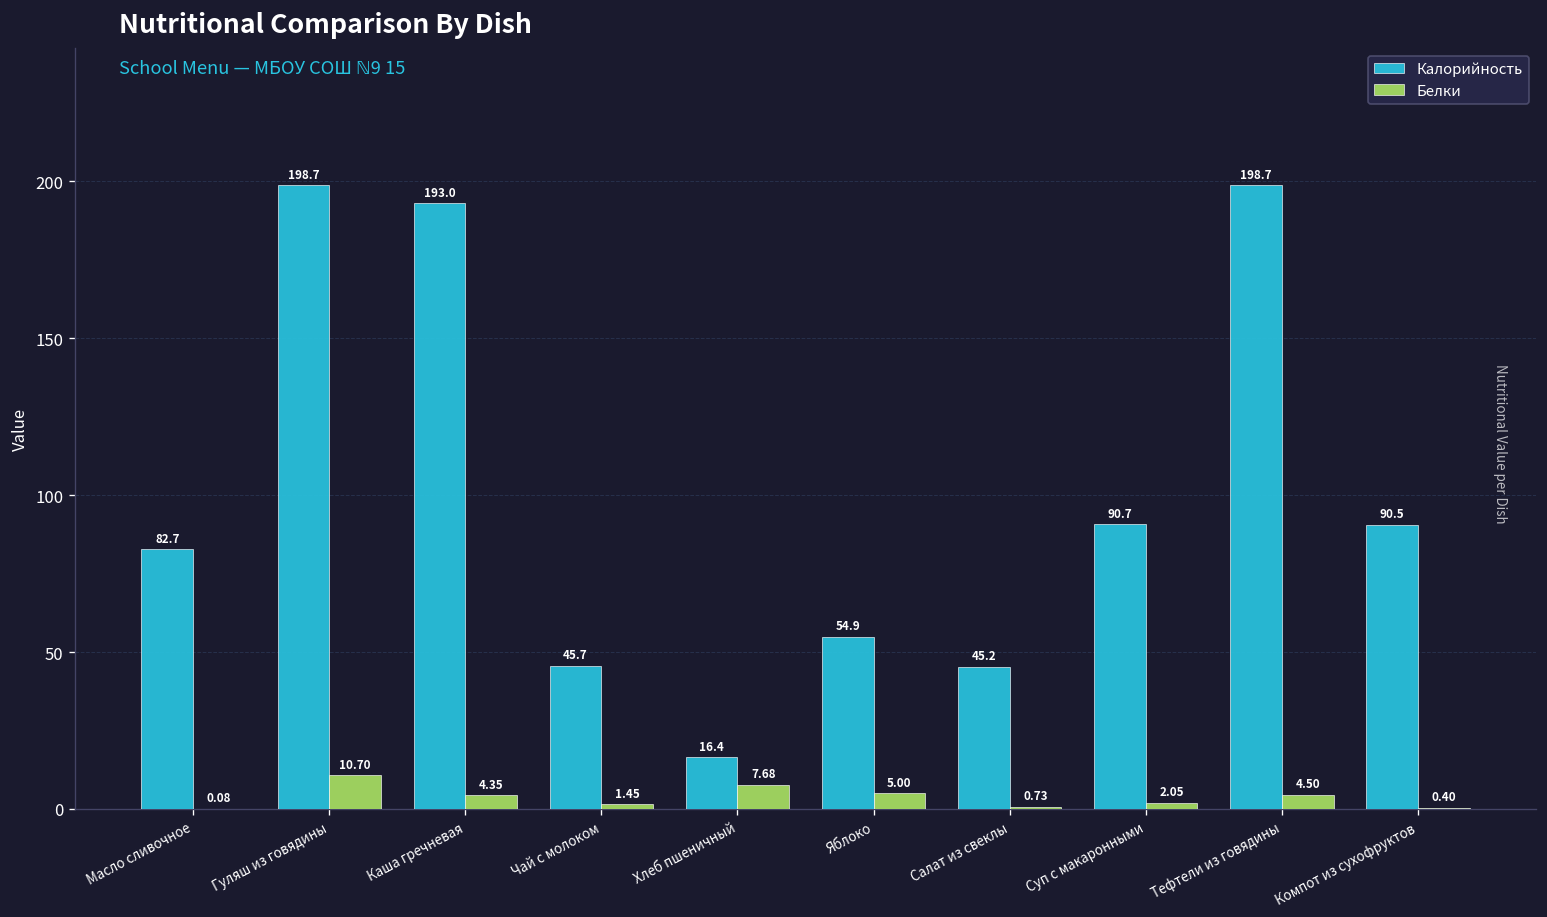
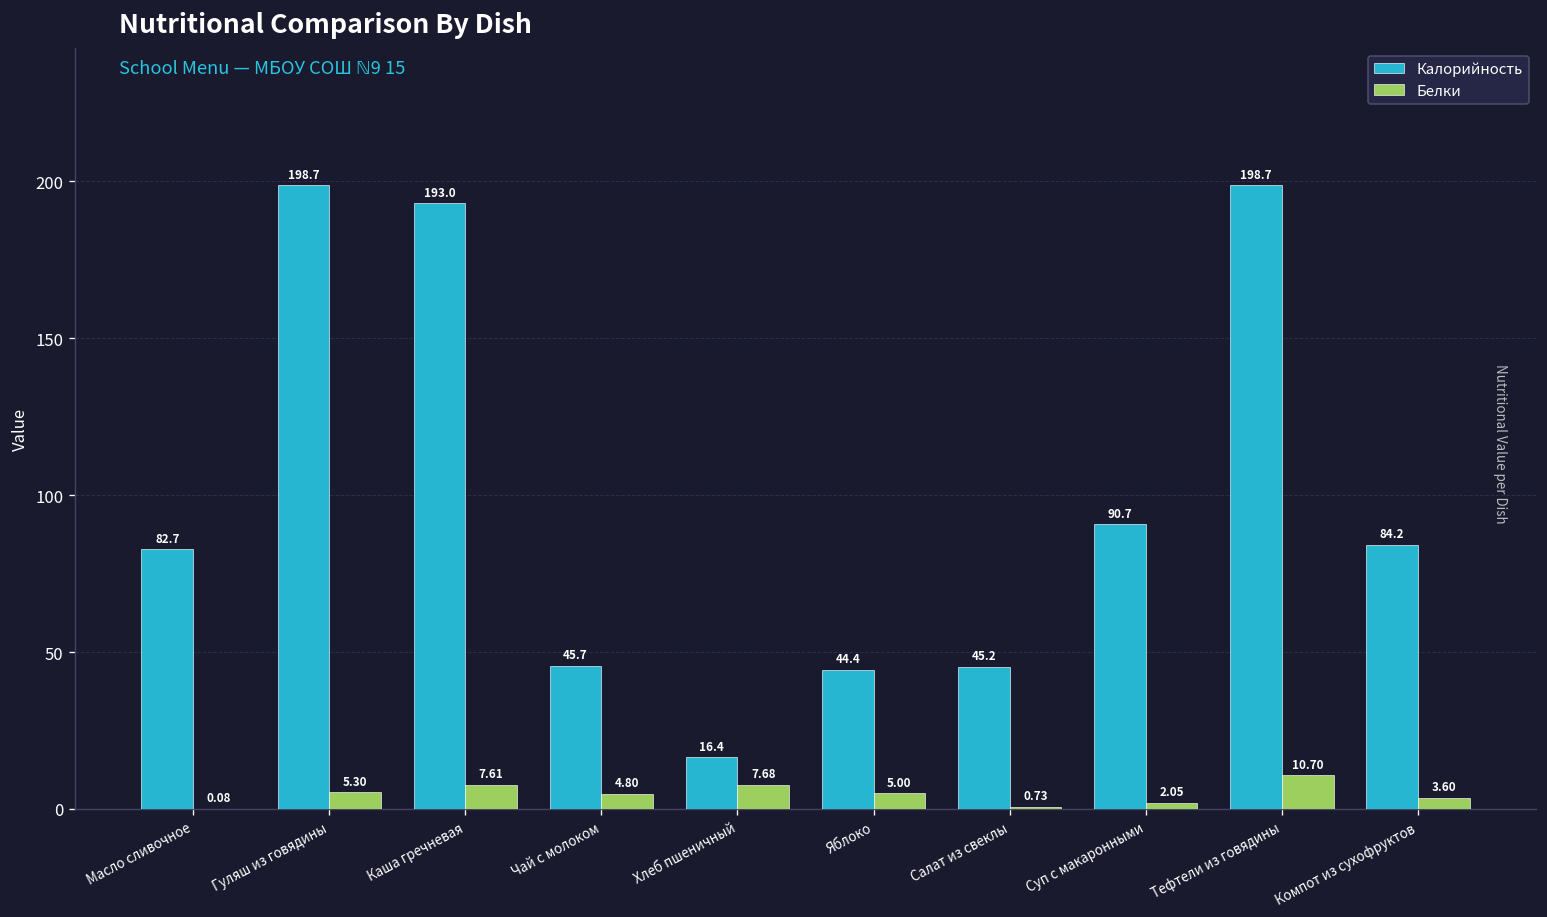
Белки, Гуляш из говядины: 10.70 -> 5.30
Белки, Каша гречневая: 4.35 -> 7.61
Белки, Чай с молоком: 1.45 -> 4.80
Калорийность, Яблоко: 54.9 -> 44.4
Белки, Тефтели из говядины: 4.50 -> 10.70
Калорийность, Компот из сухофруктов: 90.5 -> 84.2
Белки, Компот из сухофруктов: 0.40 -> 3.60
